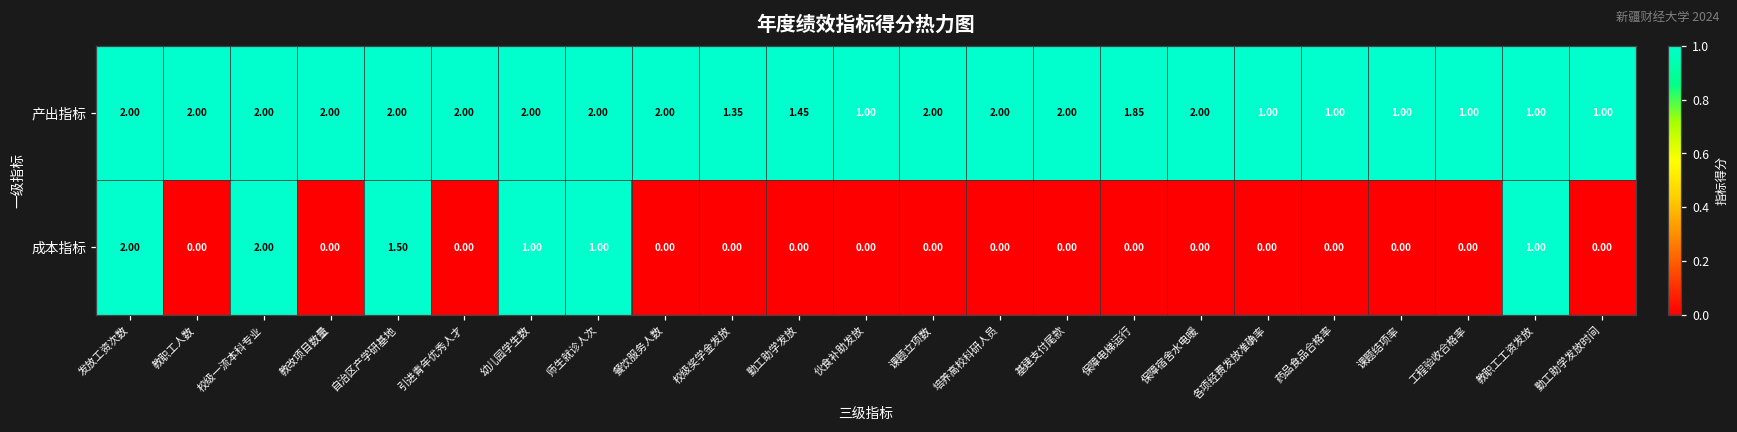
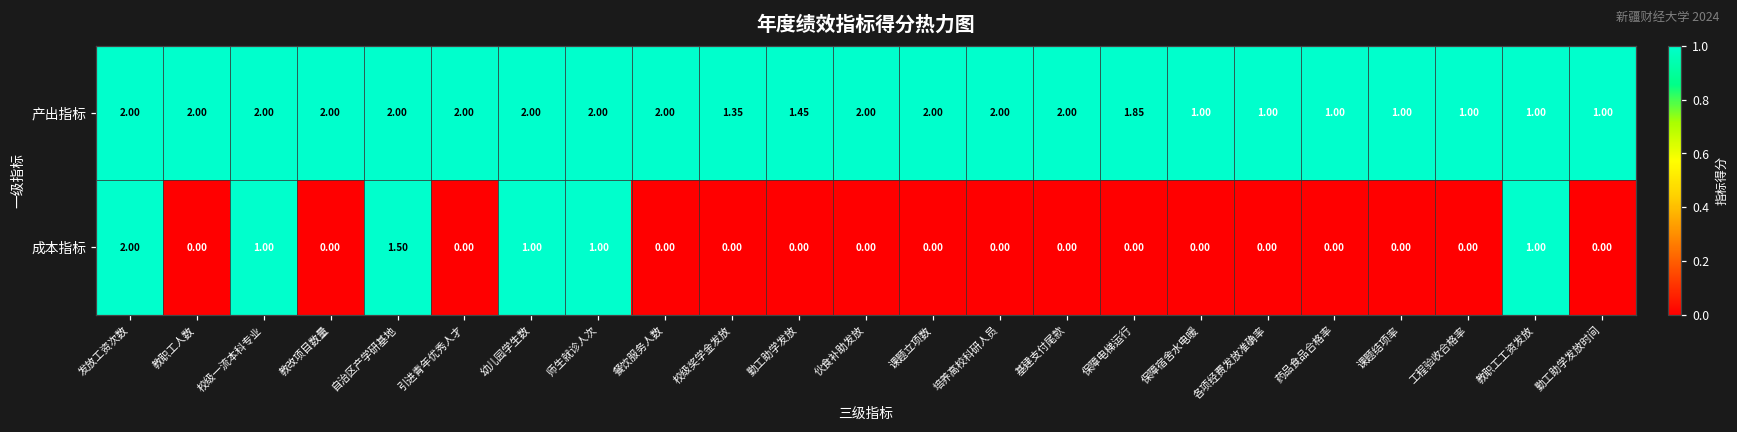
产出指标, 伙食补助发放: 1.00 -> 2.00
产出指标, 保障宿舍水电暖: 2.00 -> 1.00
成本指标, 校级一流本科专业: 2.00 -> 1.00
